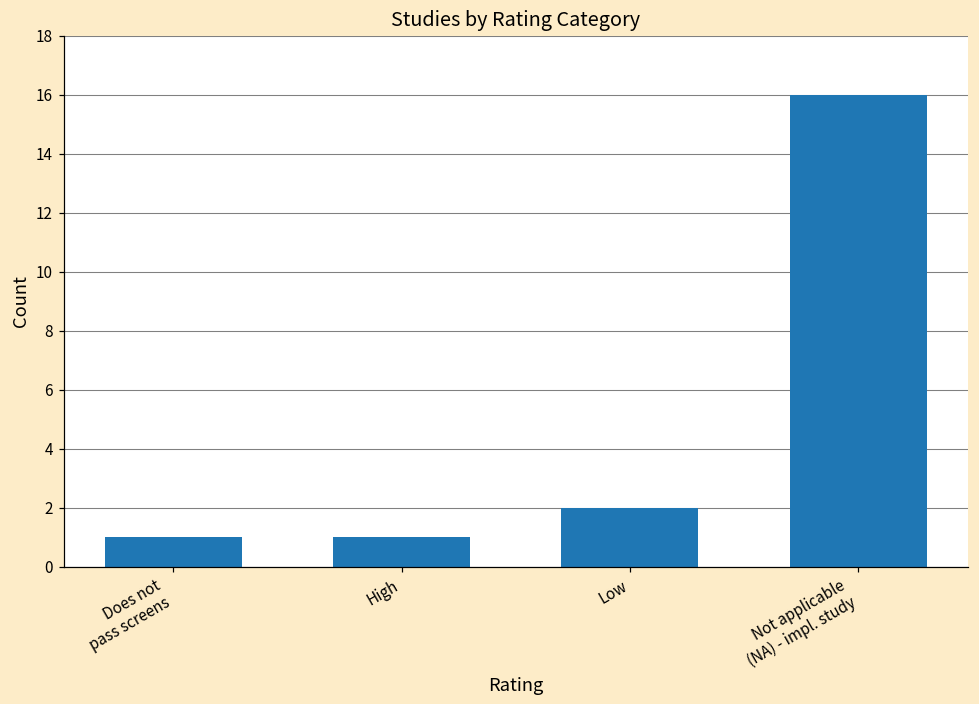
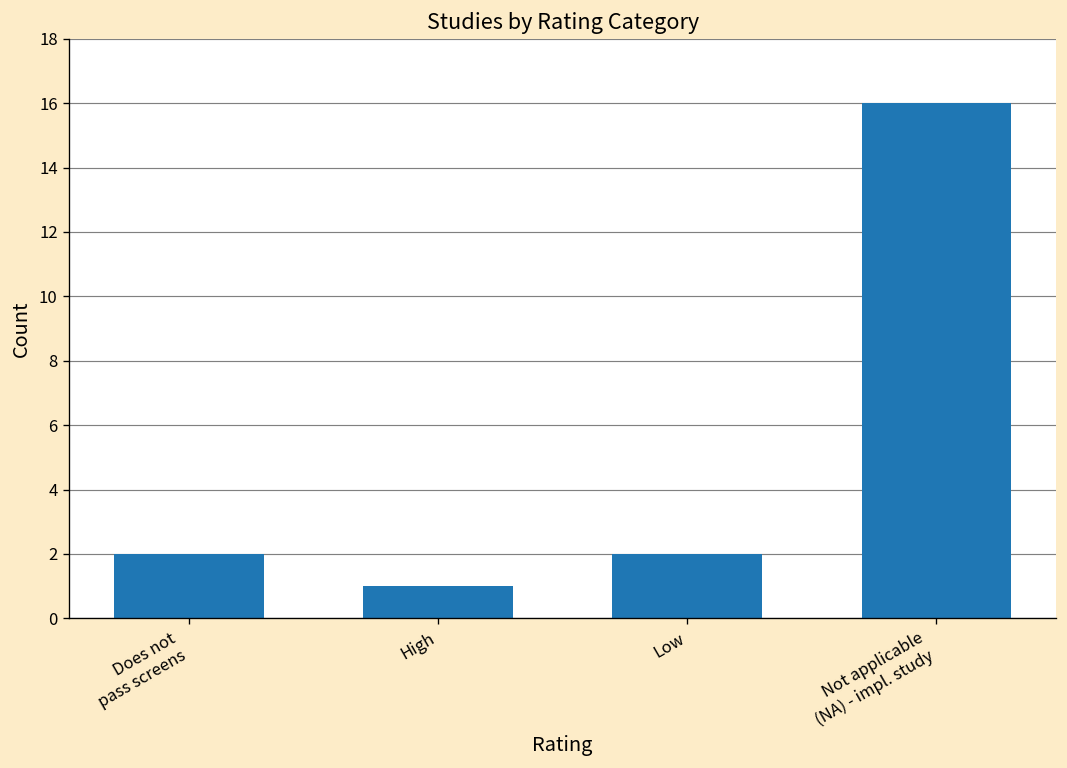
Does not pass screens: 1 -> 2
